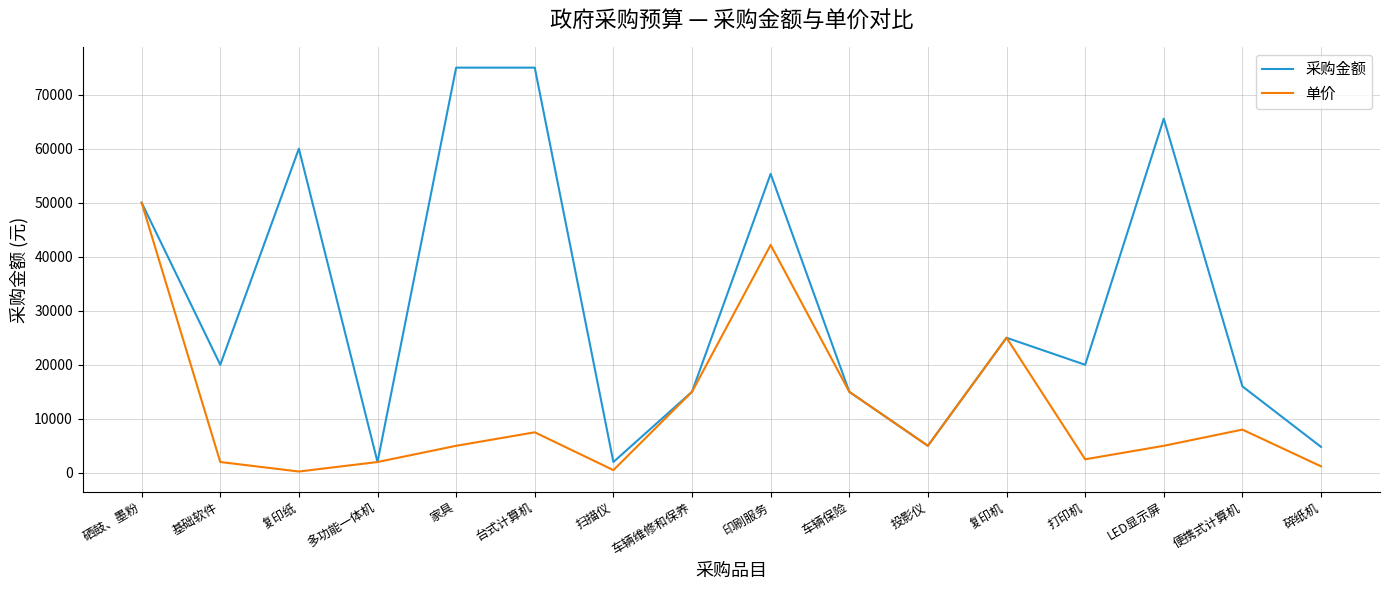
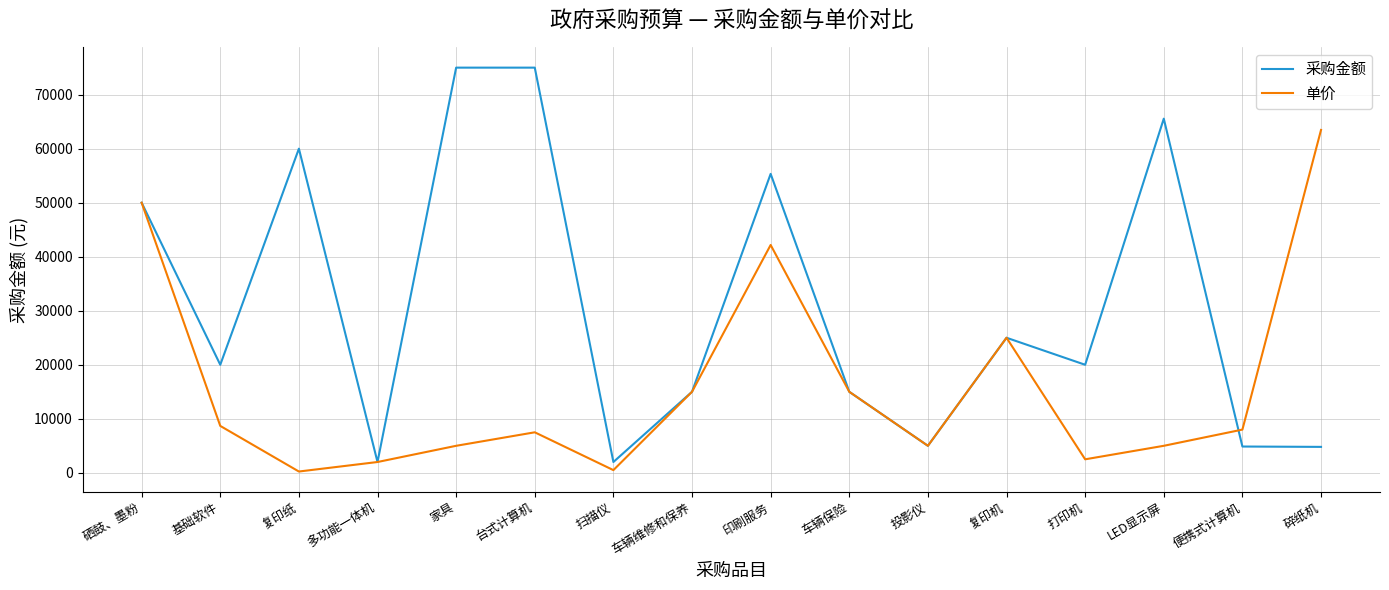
单价, 基础软件: 2000 -> 9000
采购金额, 便携式计算机: 16000 -> 5000
单价, 碎纸机: 1000 -> 63000
